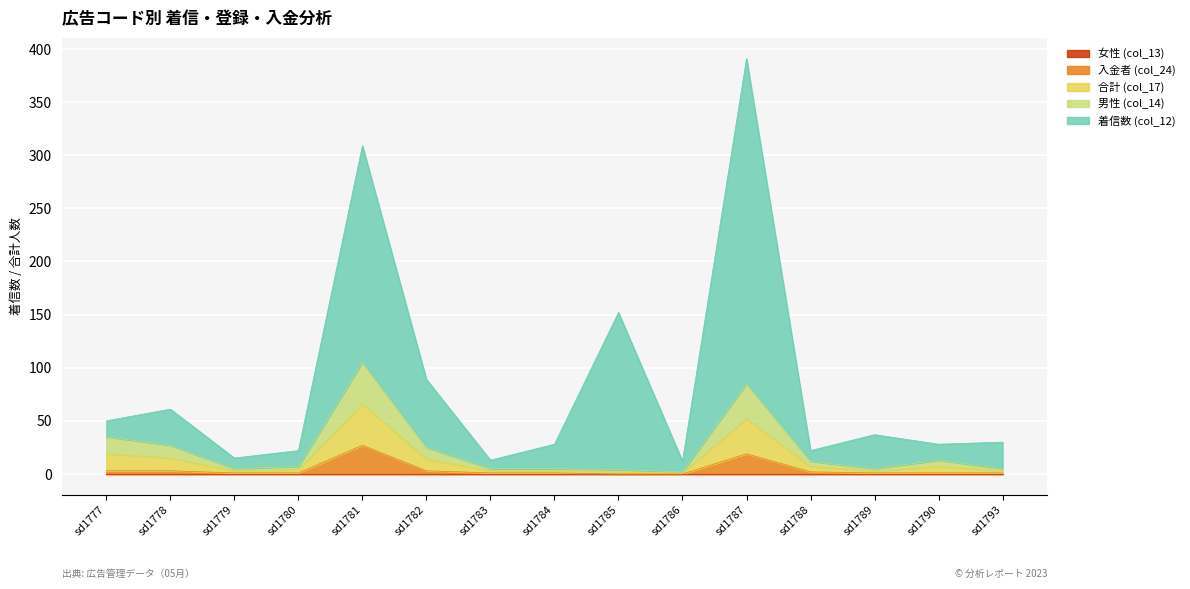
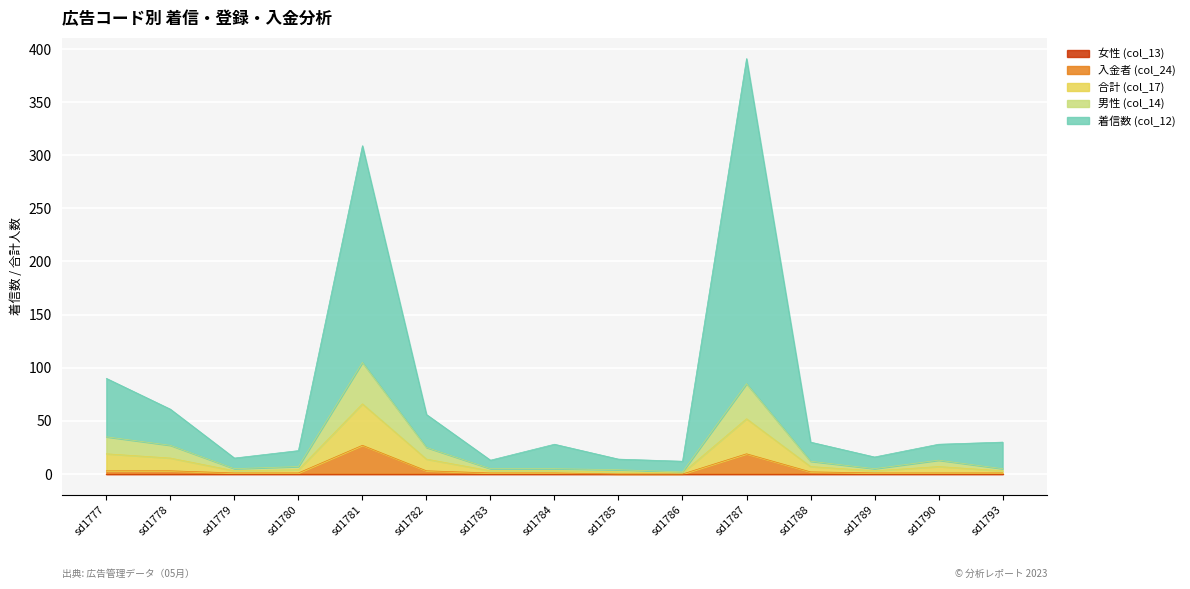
着信数 (col_12), sd1777: 15 -> 55
着信数 (col_12), sd1782: 64 -> 31
着信数 (col_12), sd1785: 148 -> 10
着信数 (col_12), sd1788: 10 -> 18
着信数 (col_12), sd1789: 32 -> 11
